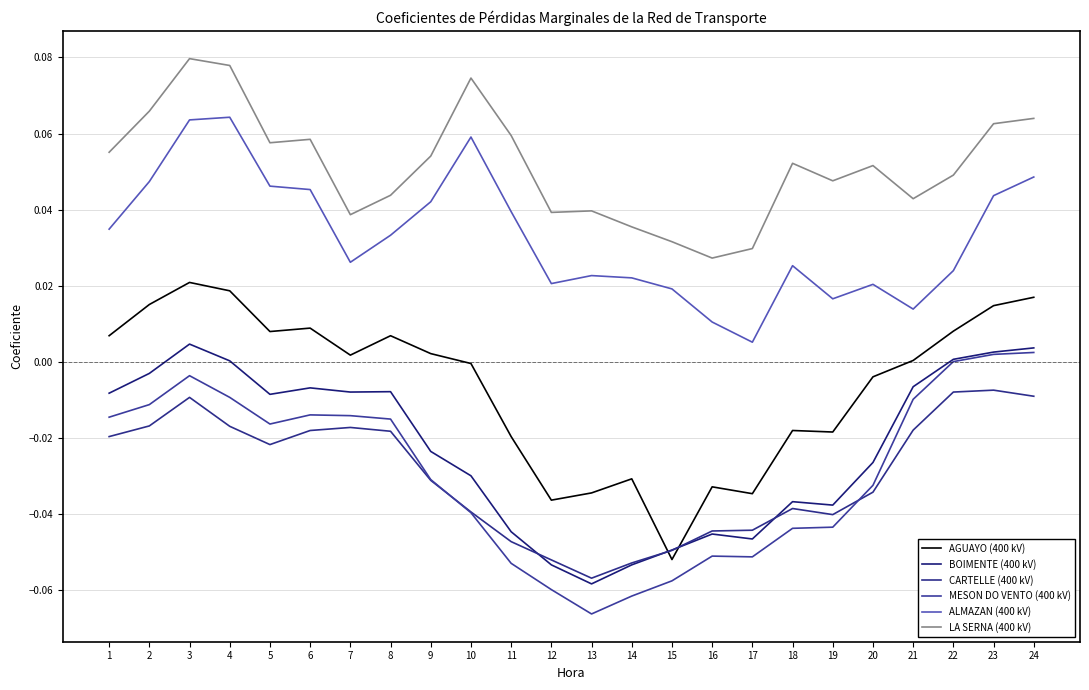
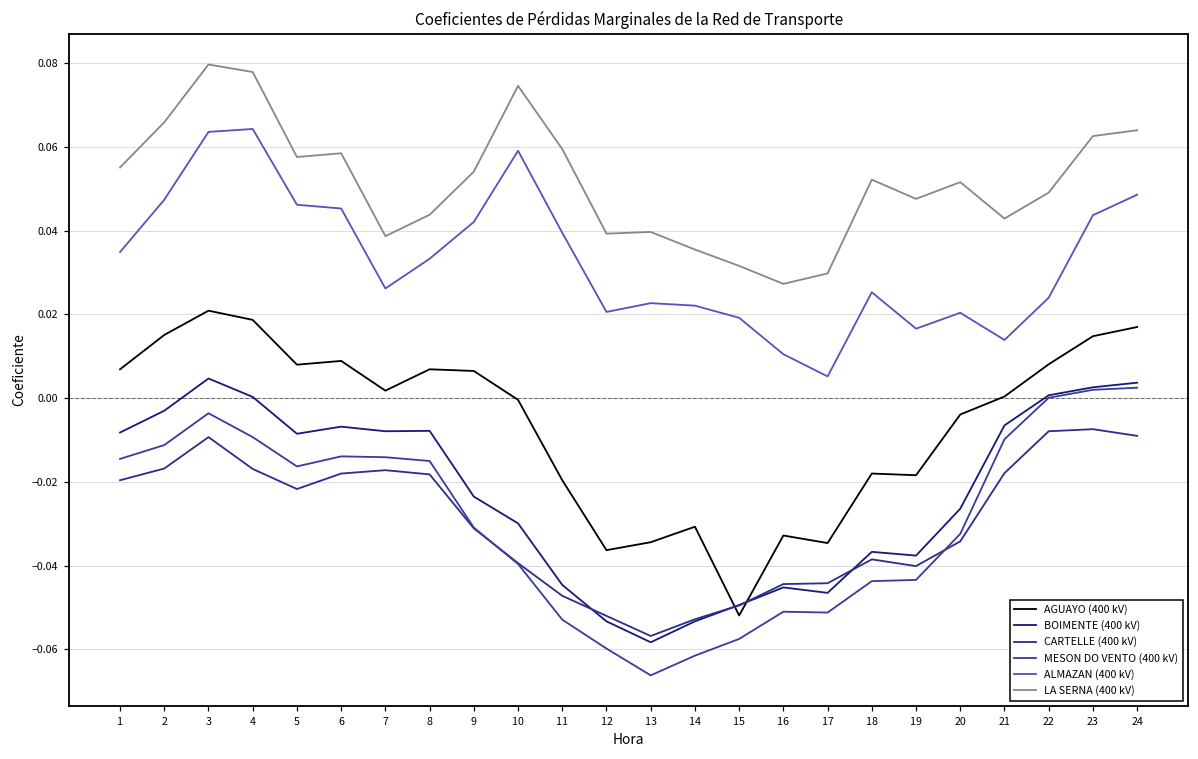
AGUAYO (400 kV), 9: 0.002 -> 0.007
